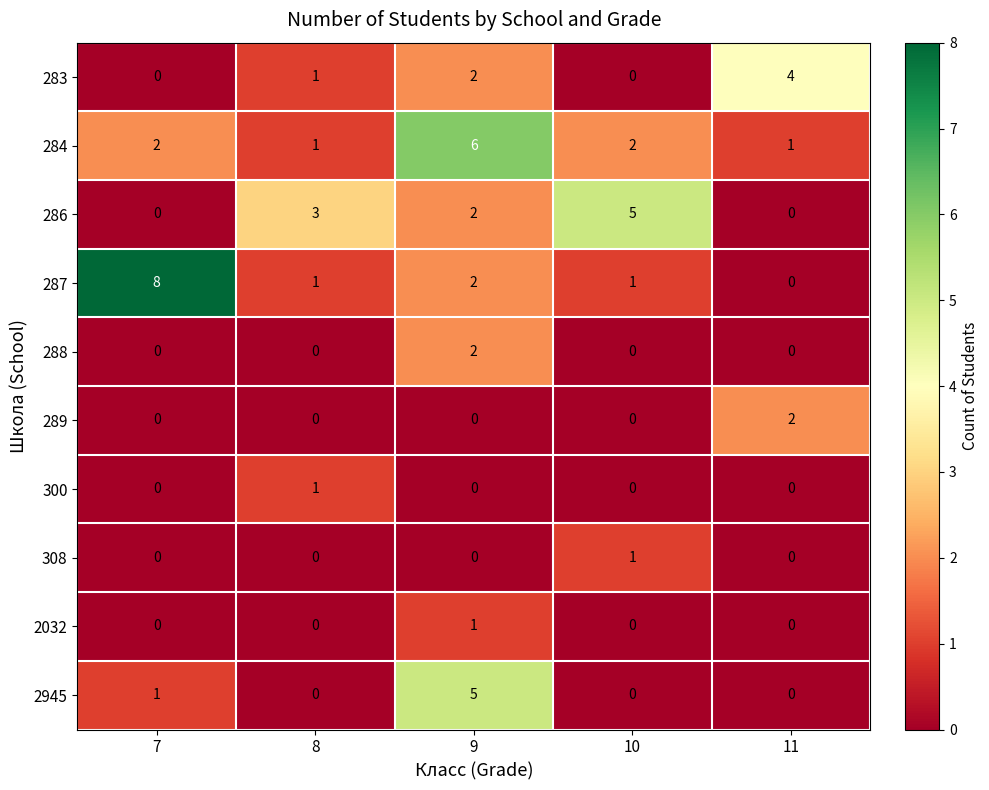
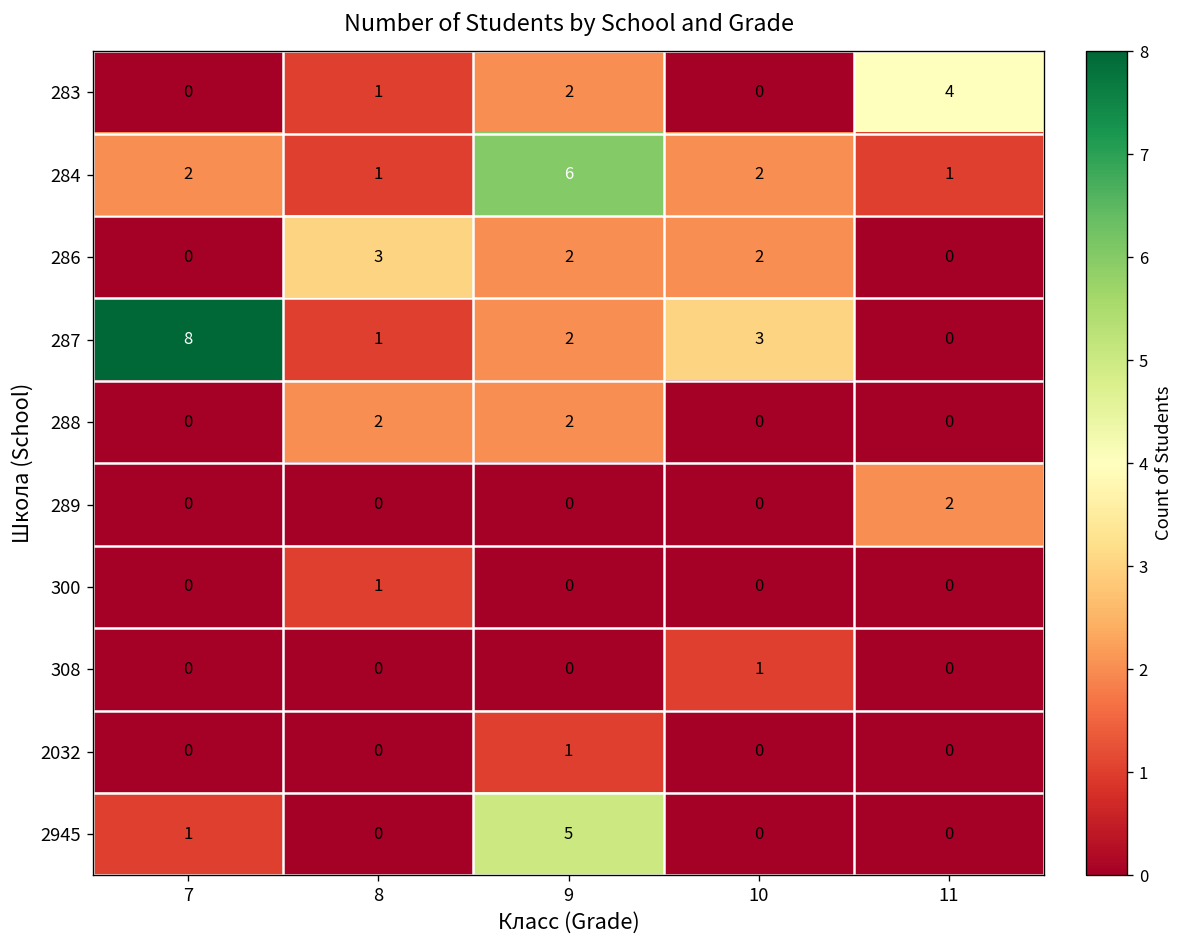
286, 10: 5 -> 2
287, 10: 1 -> 3
288, 8: 0 -> 2
